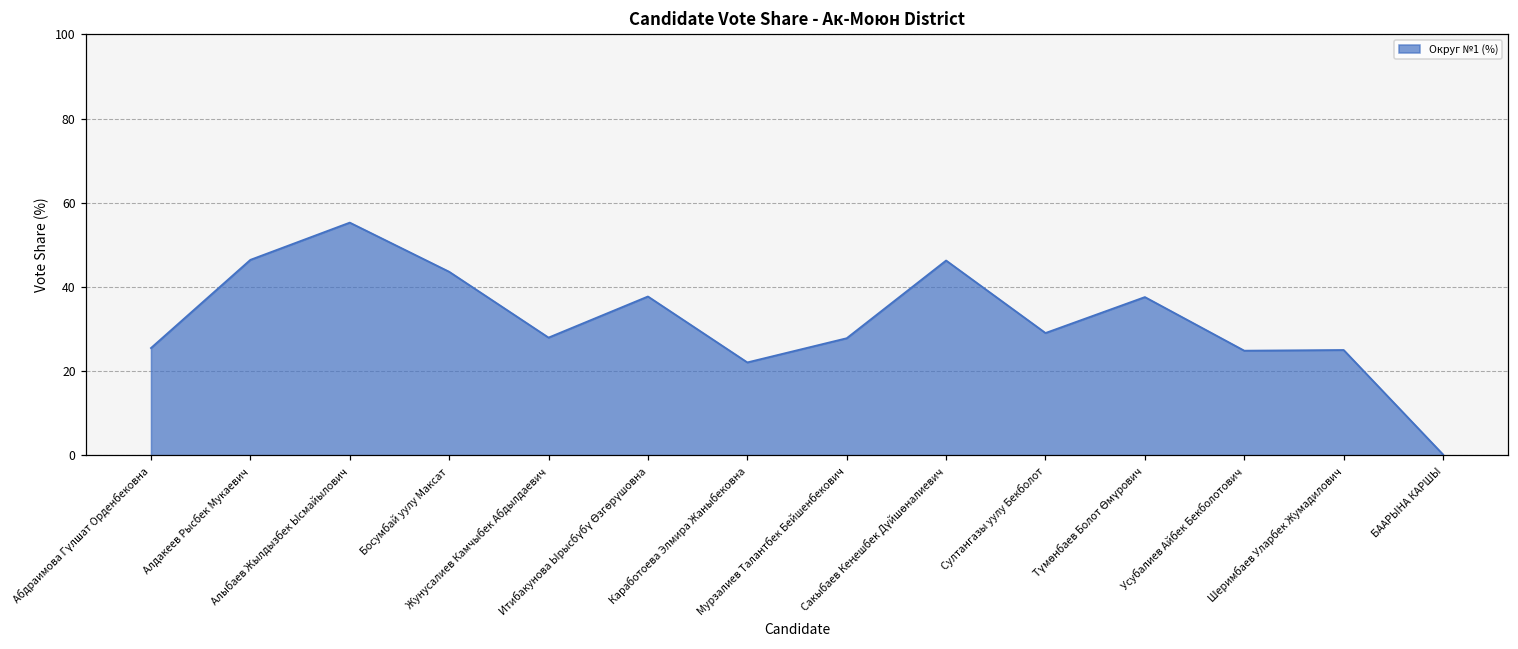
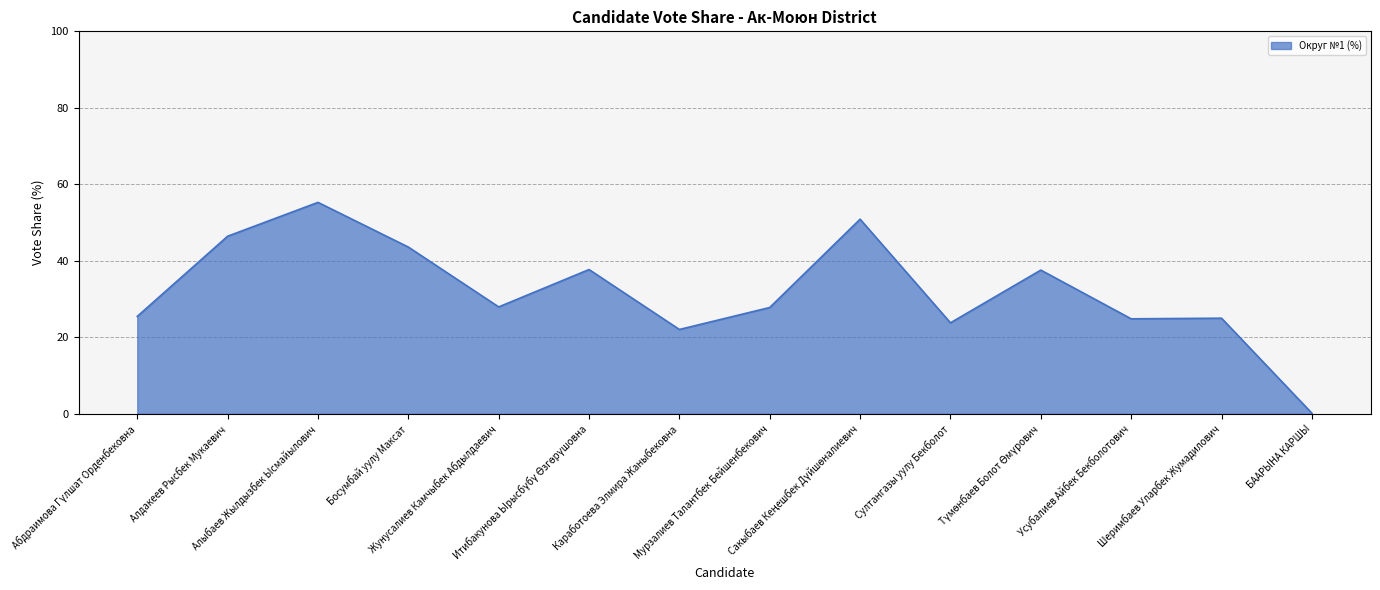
Сакыбаев Кеңешбек Дүйшөналиевич: 46 -> 51
Султангазы уулу Бекболот: 29 -> 24
